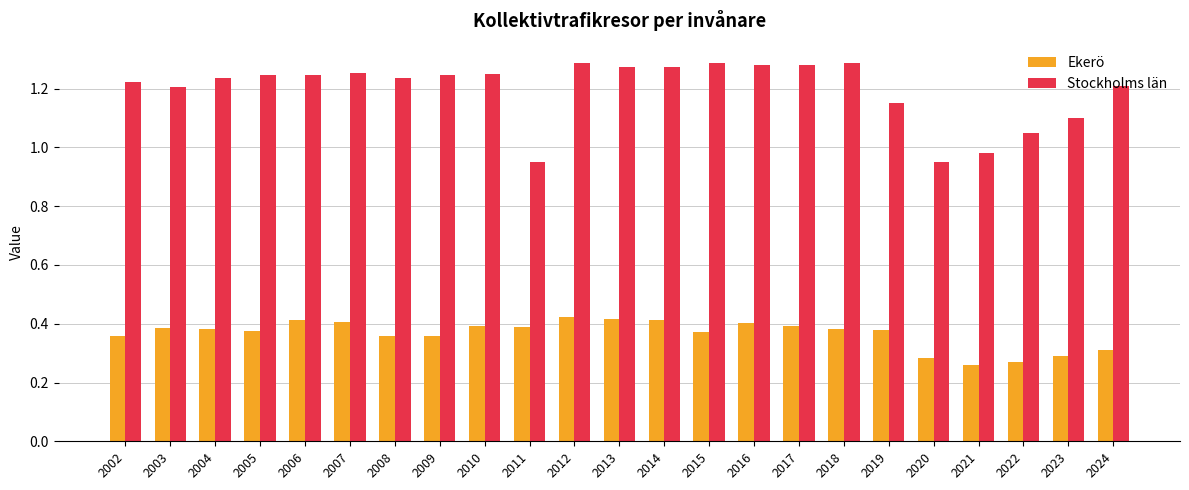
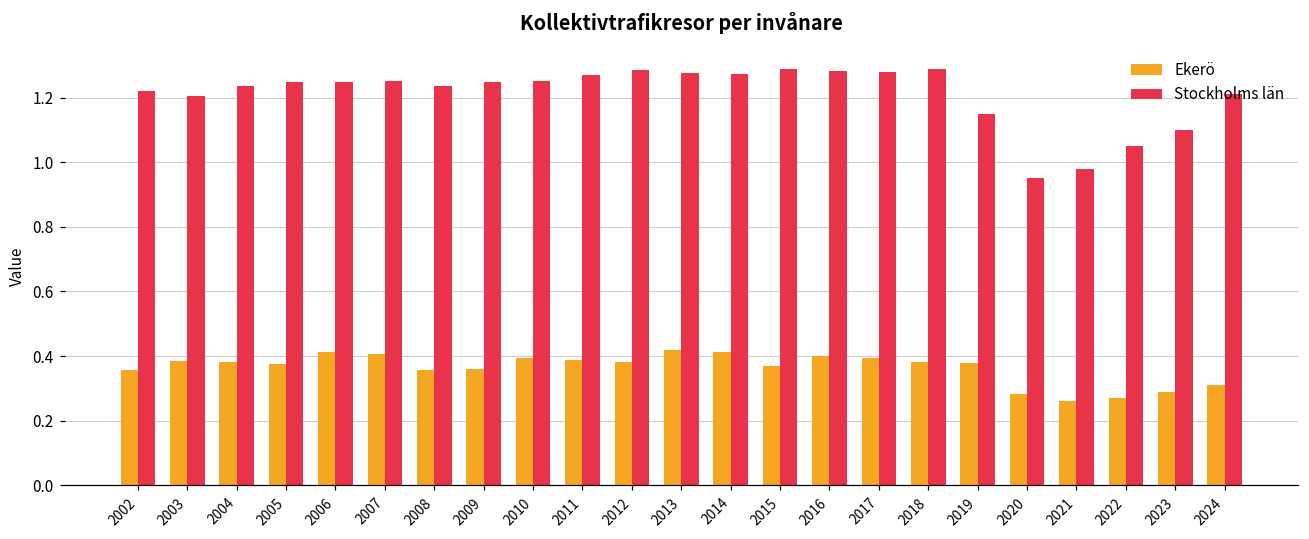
Stockholms län, 2011: 0.95 -> 1.27
Ekerö, 2012: 0.42 -> 0.38
